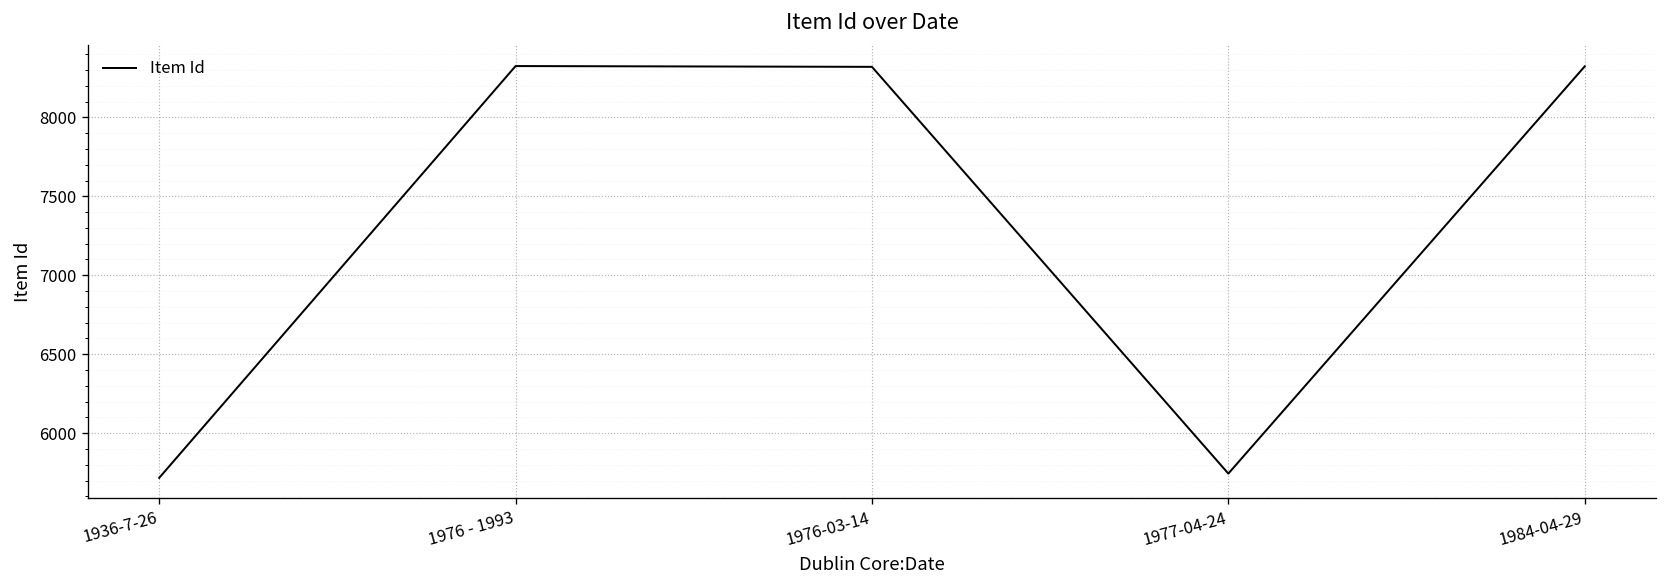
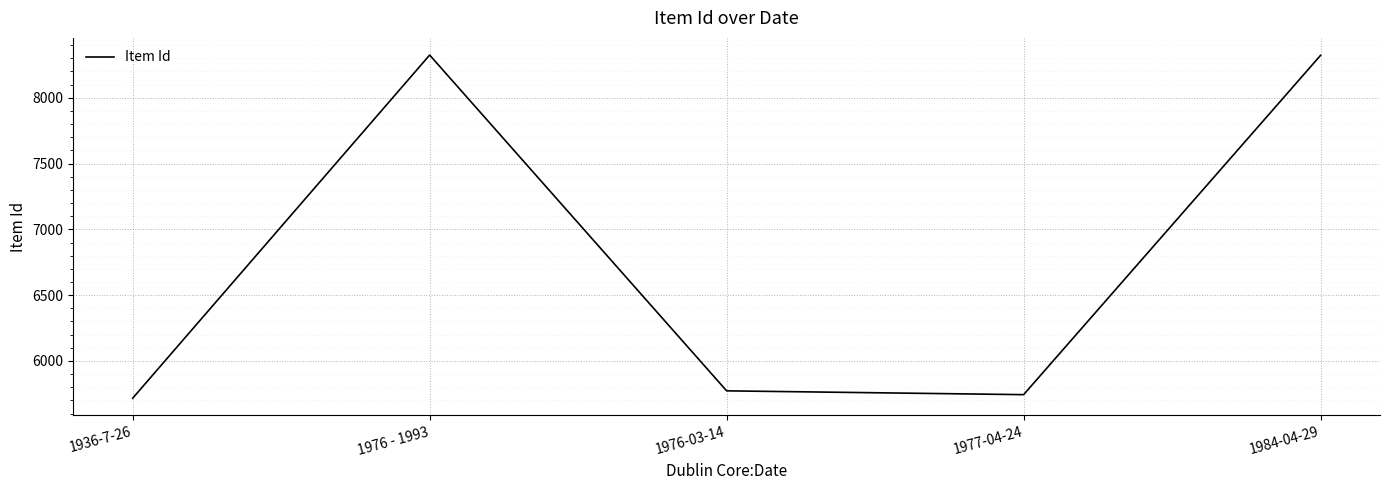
1976-03-14: 8320 -> 5770
